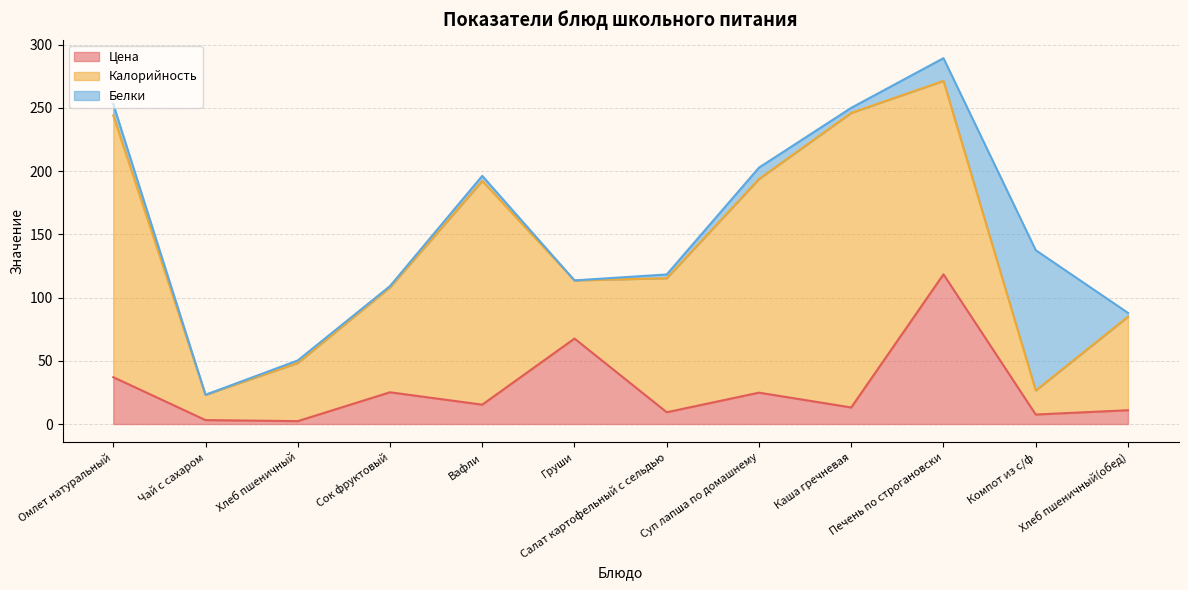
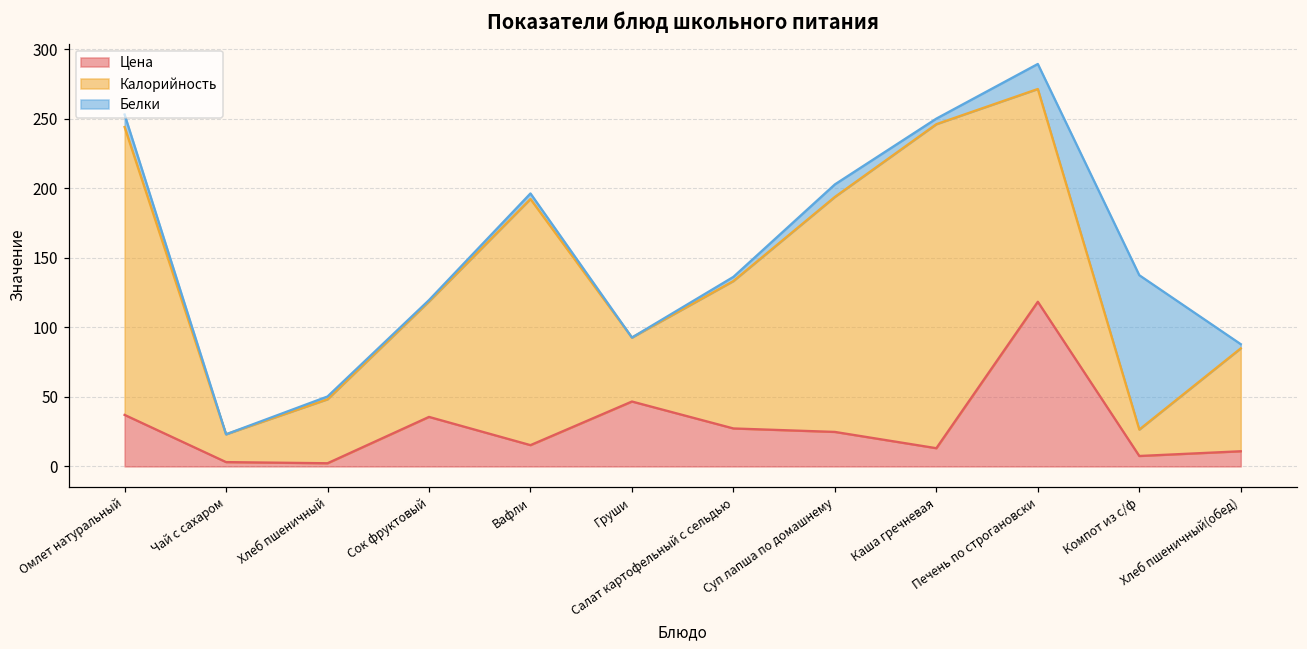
Цена, Сок фруктовый: 25 -> 36
Цена, Груши: 68 -> 47
Цена, Салат картофельный с сельдью: 9 -> 27
